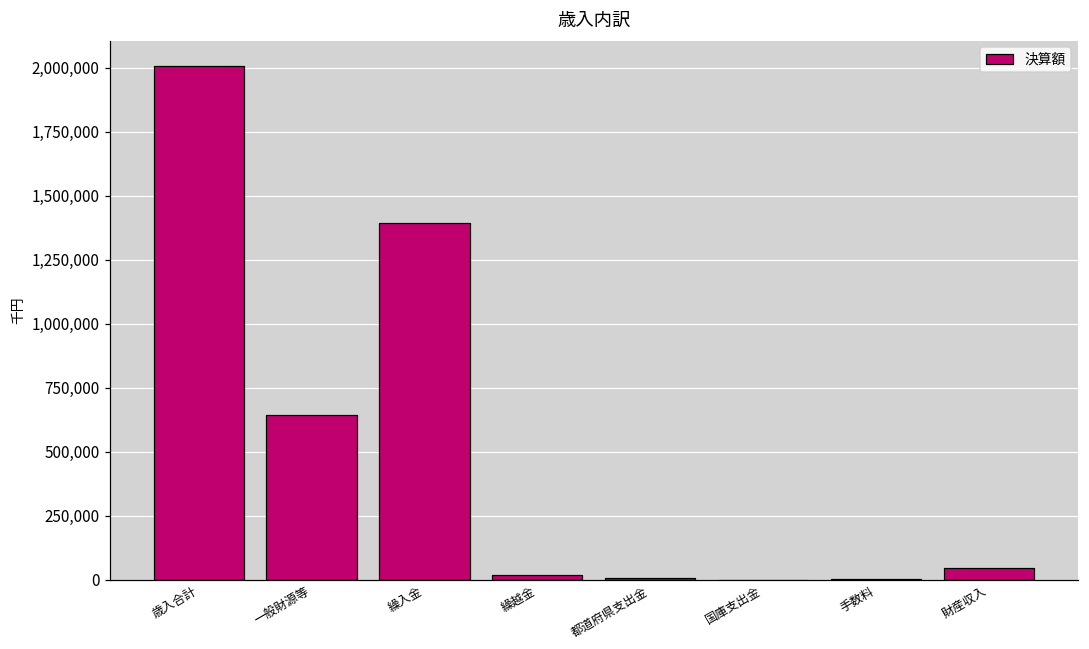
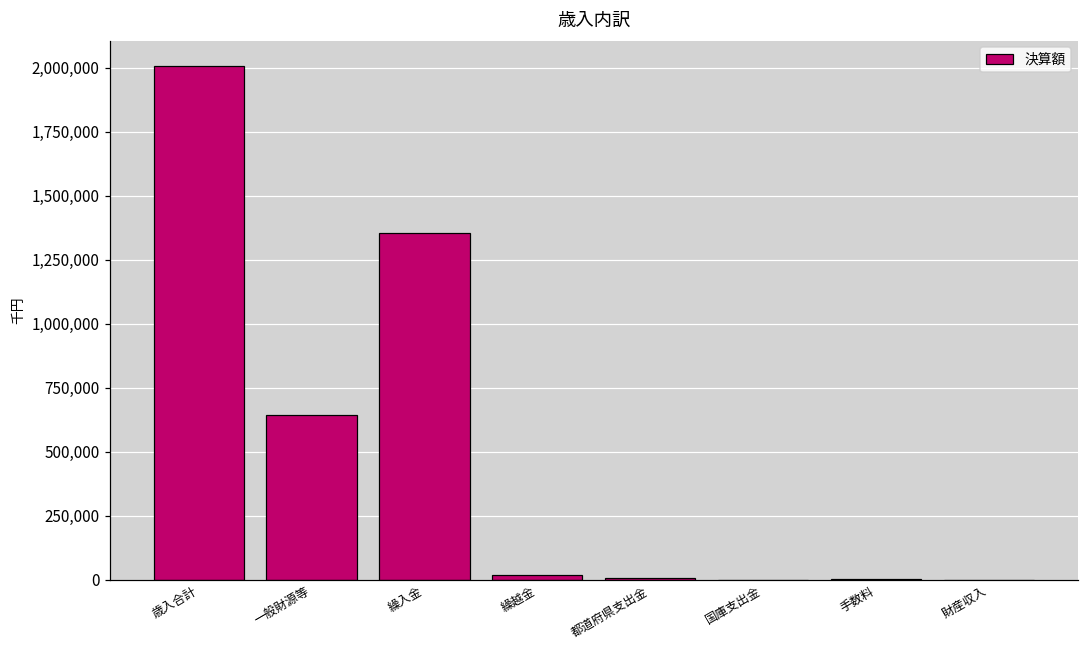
繰入金: 1,400,000 -> 1,360,000
財産収入: 50,000 -> 0
